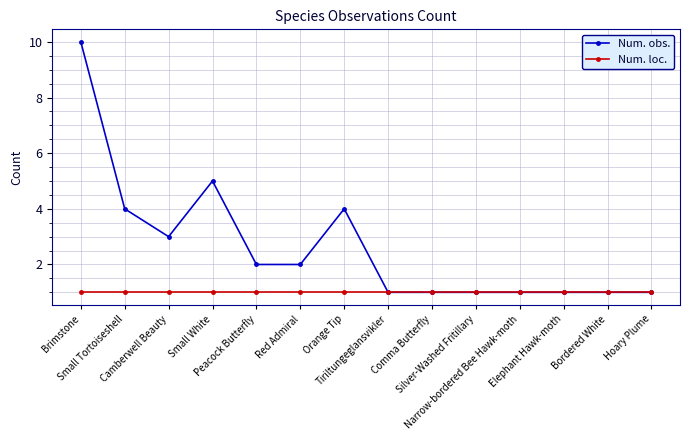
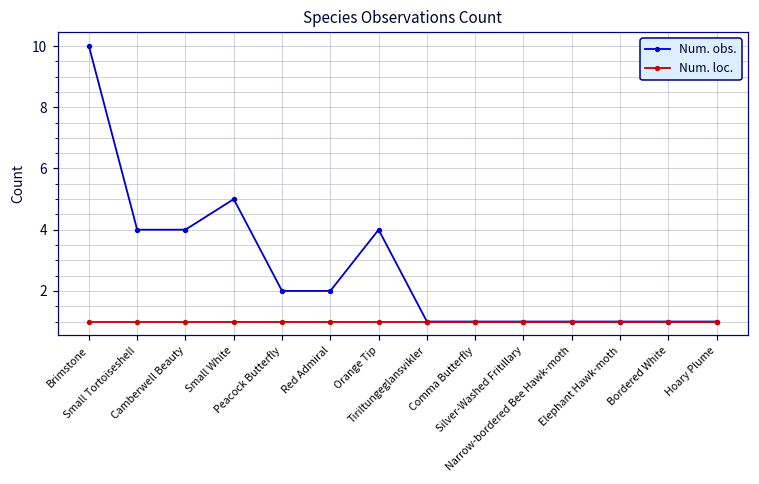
Num. obs., Camberwell Beauty: 3 -> 4
